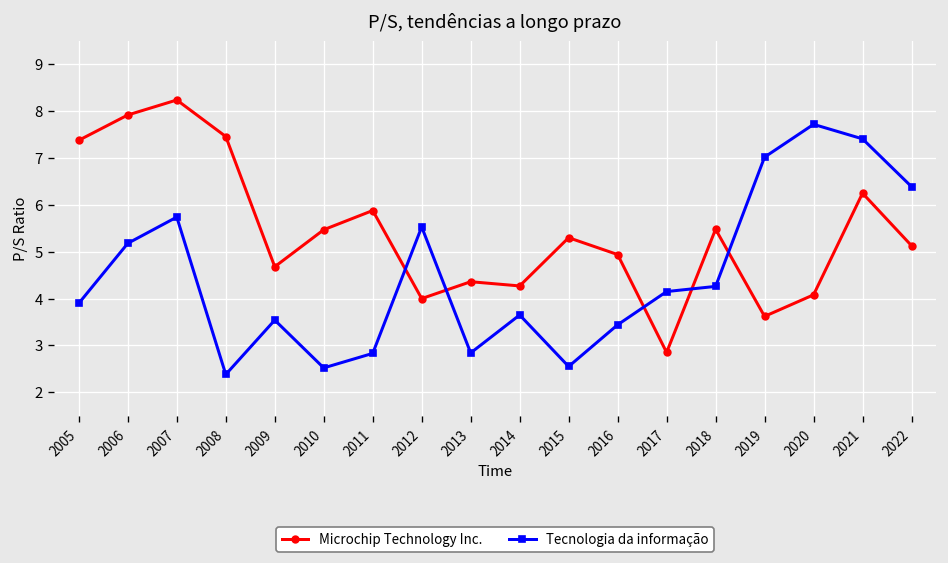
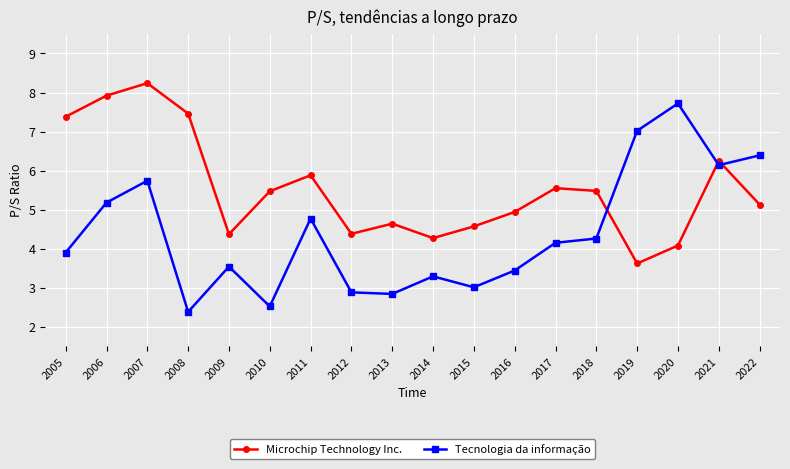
Microchip Technology Inc., 2009: 4.7 -> 4.4
Tecnologia da informação, 2011: 2.8 -> 4.8
Microchip Technology Inc., 2012: 4.0 -> 4.4
Tecnologia da informação, 2012: 5.5 -> 2.9
Microchip Technology Inc., 2013: 4.4 -> 4.6
Tecnologia da informação, 2014: 3.7 -> 3.3
Microchip Technology Inc., 2015: 5.3 -> 4.6
Tecnologia da informação, 2015: 2.6 -> 3.0
Microchip Technology Inc., 2017: 2.9 -> 5.6
Tecnologia da informação, 2021: 7.4 -> 6.1
